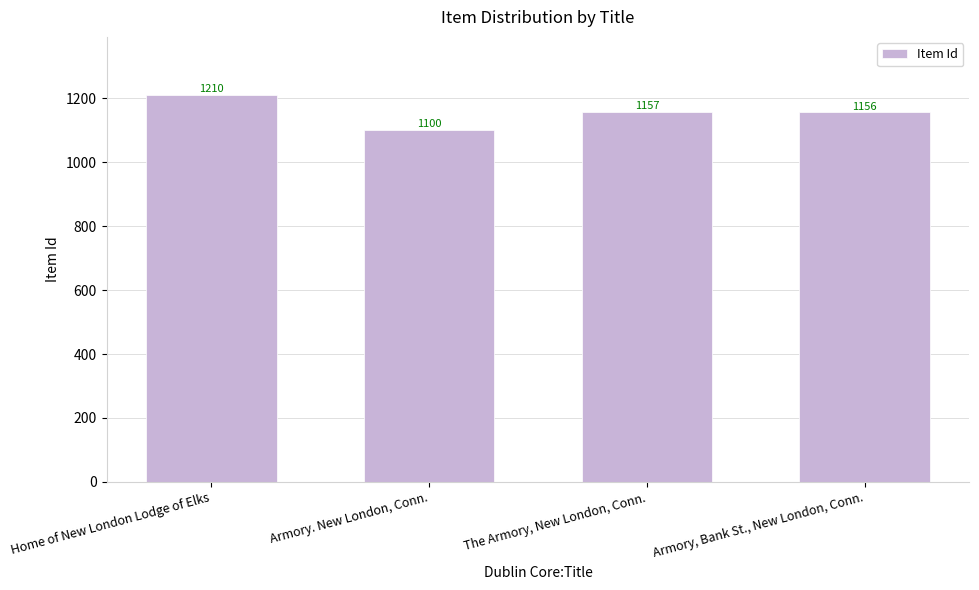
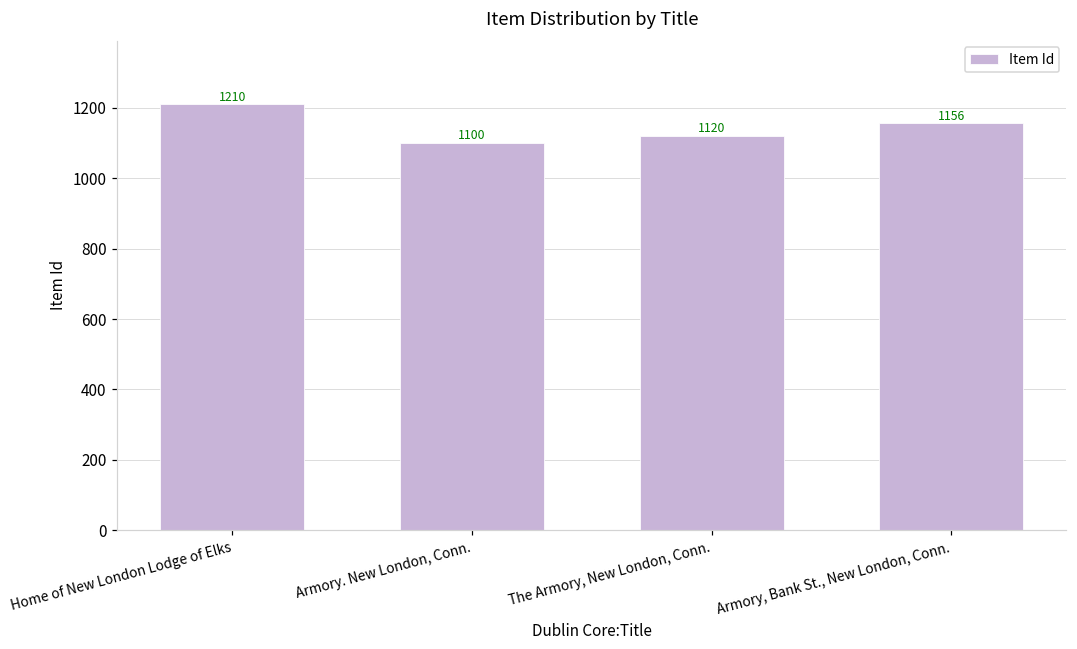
The Armory, New London, Conn.: 1157 -> 1120
